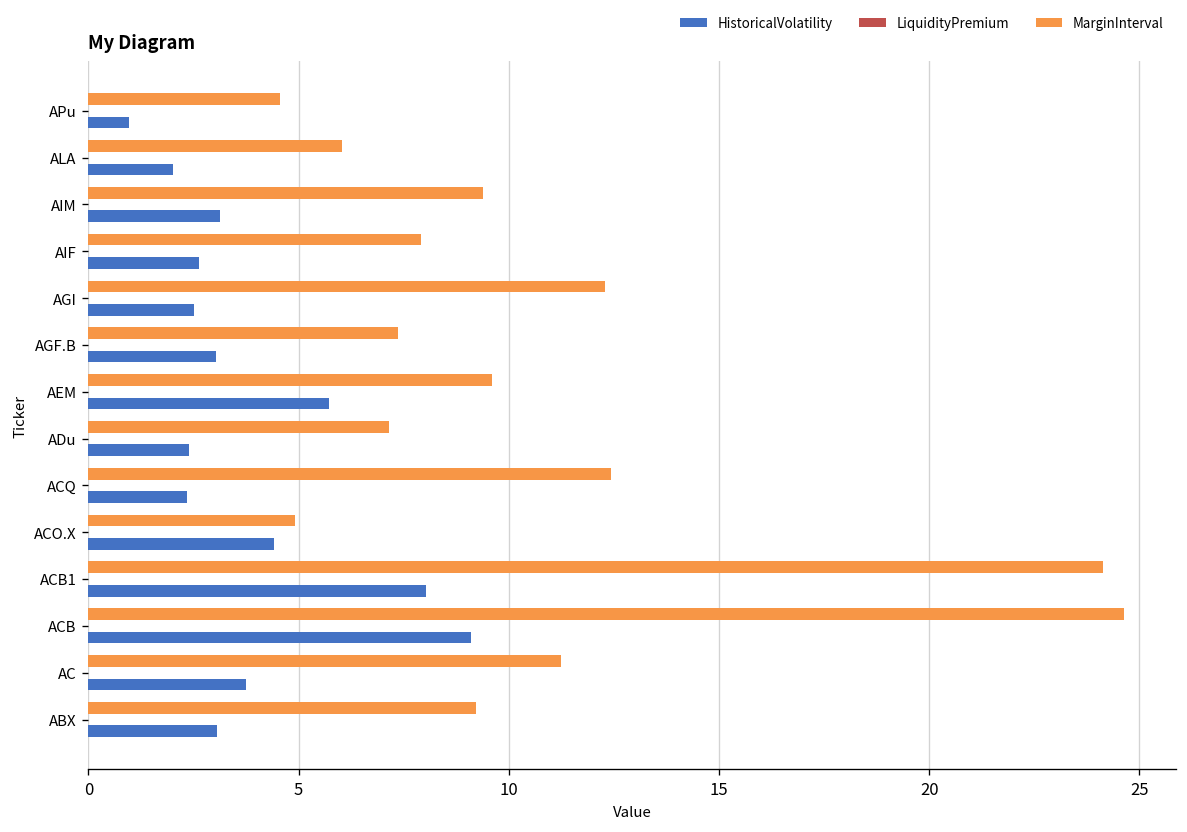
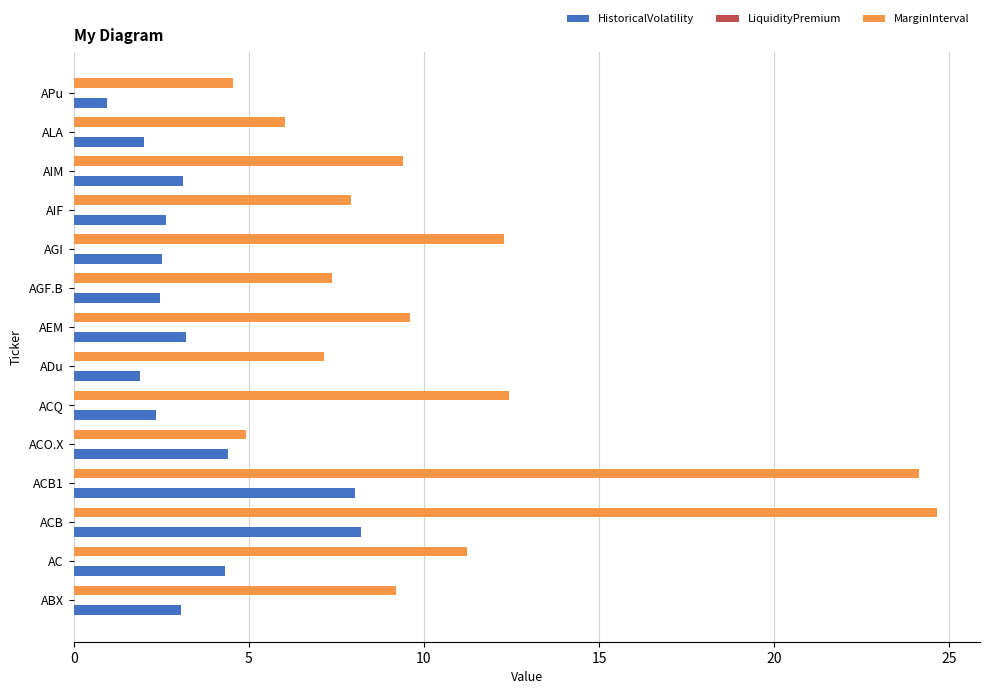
HistoricalVolatility, AGF.B: 3.0 -> 2.5
HistoricalVolatility, AEM: 5.7 -> 3.2
HistoricalVolatility, ADu: 2.4 -> 1.9
HistoricalVolatility, ACB: 9.1 -> 8.2
HistoricalVolatility, AC: 3.7 -> 4.3
